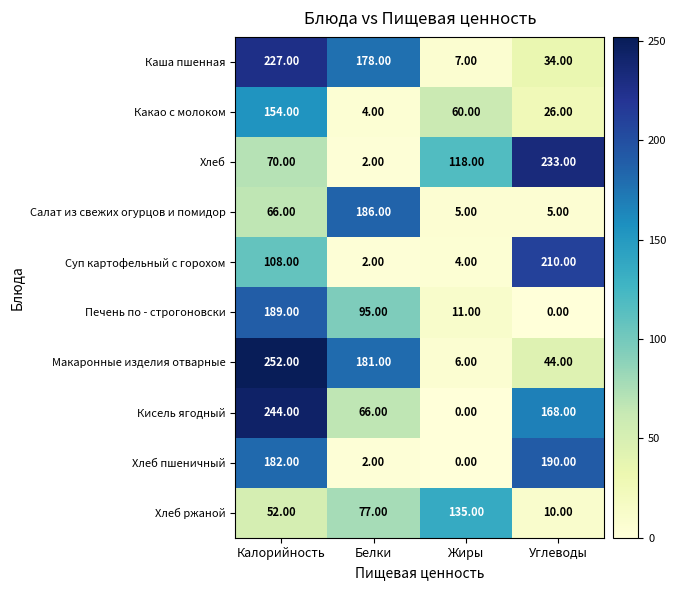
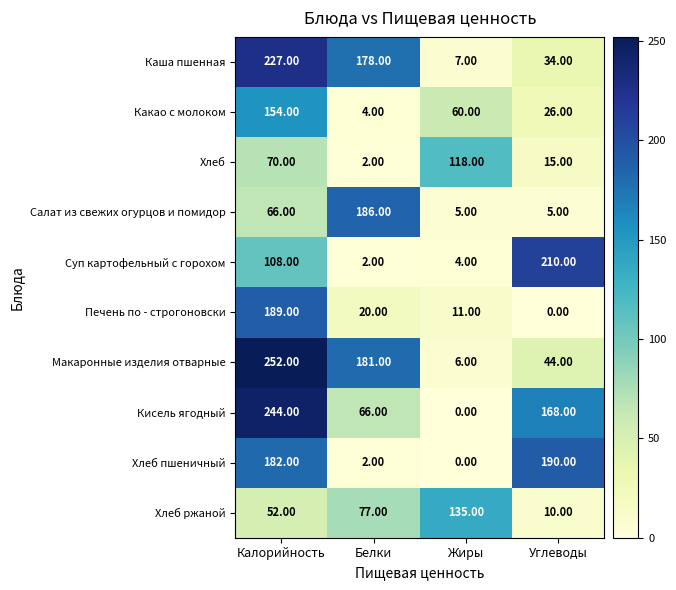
Хлеб, Углеводы: 233.00 -> 15.00
Печень по - строгоновски, Белки: 95.00 -> 20.00
